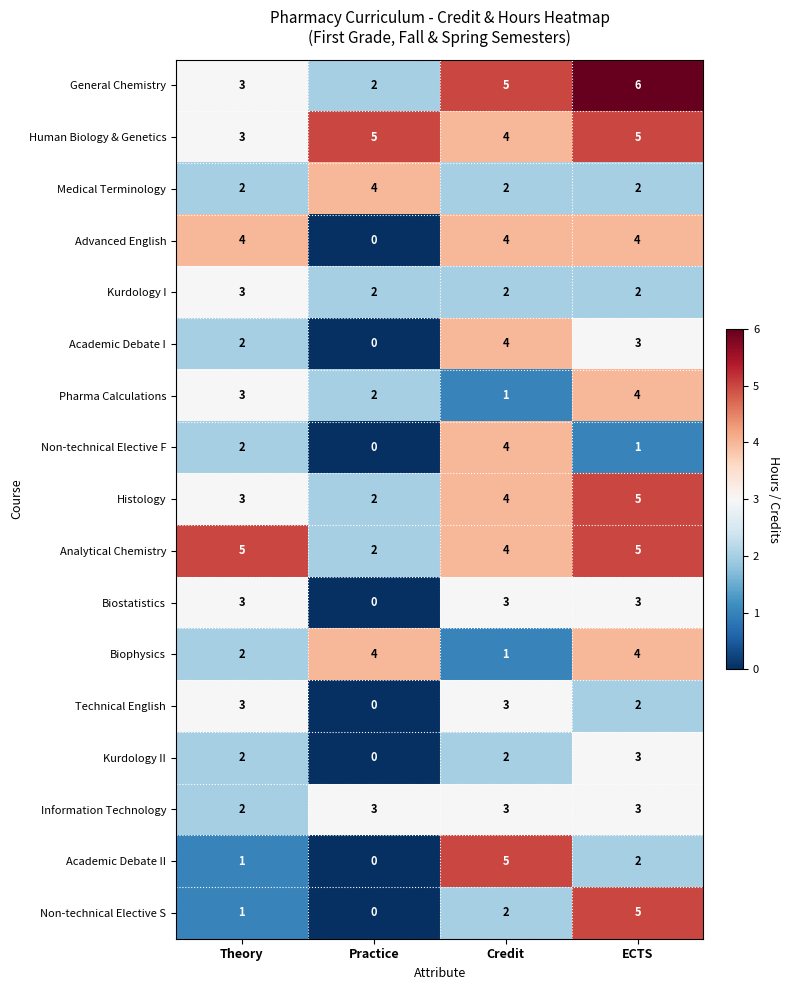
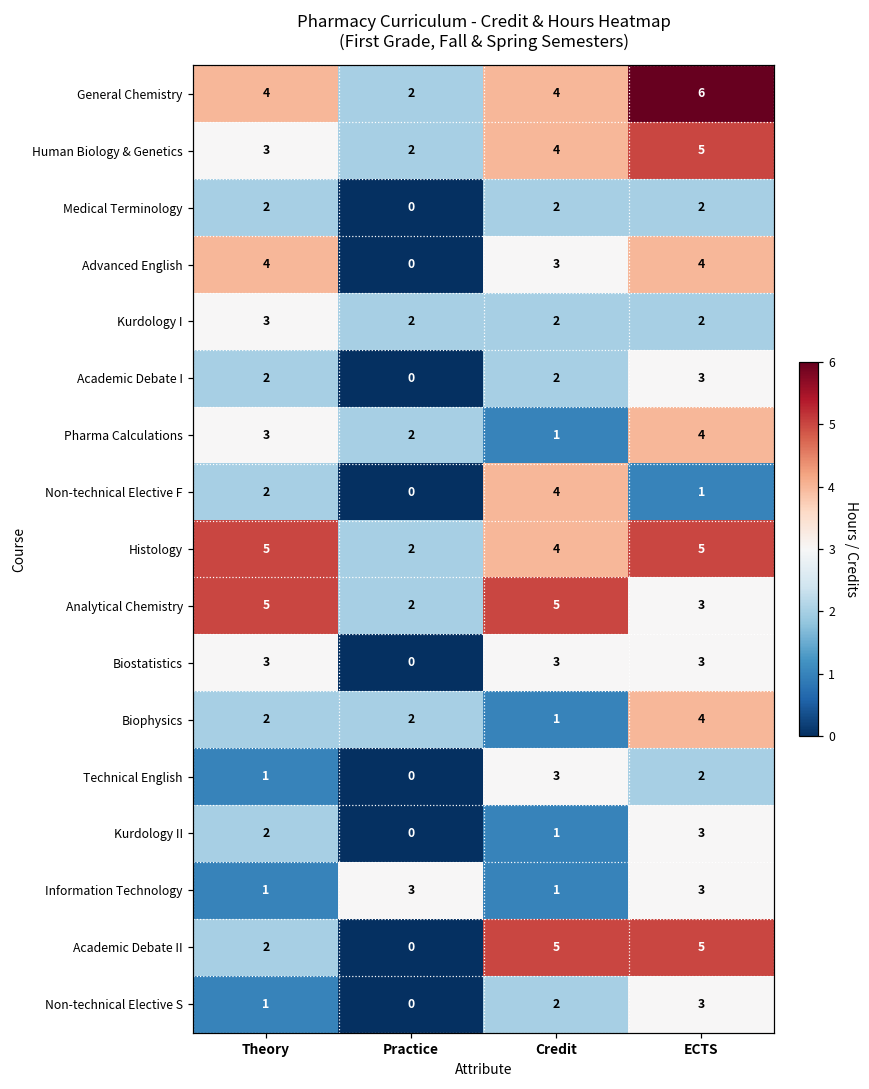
General Chemistry, Theory: 3 -> 4
General Chemistry, Credit: 5 -> 4
Human Biology & Genetics, Practice: 5 -> 2
Medical Terminology, Practice: 4 -> 0
Advanced English, Credit: 4 -> 3
Academic Debate I, Credit: 4 -> 2
Histology, Theory: 3 -> 5
Analytical Chemistry, Credit: 4 -> 5
Analytical Chemistry, ECTS: 5 -> 3
Biophysics, Practice: 4 -> 2
Technical English, Theory: 3 -> 1
Kurdology II, Credit: 2 -> 1
Information Technology, Theory: 2 -> 1
Information Technology, Credit: 3 -> 1
Academic Debate II, Theory: 1 -> 2
Academic Debate II, ECTS: 2 -> 5
Non-technical Elective S, ECTS: 5 -> 3
